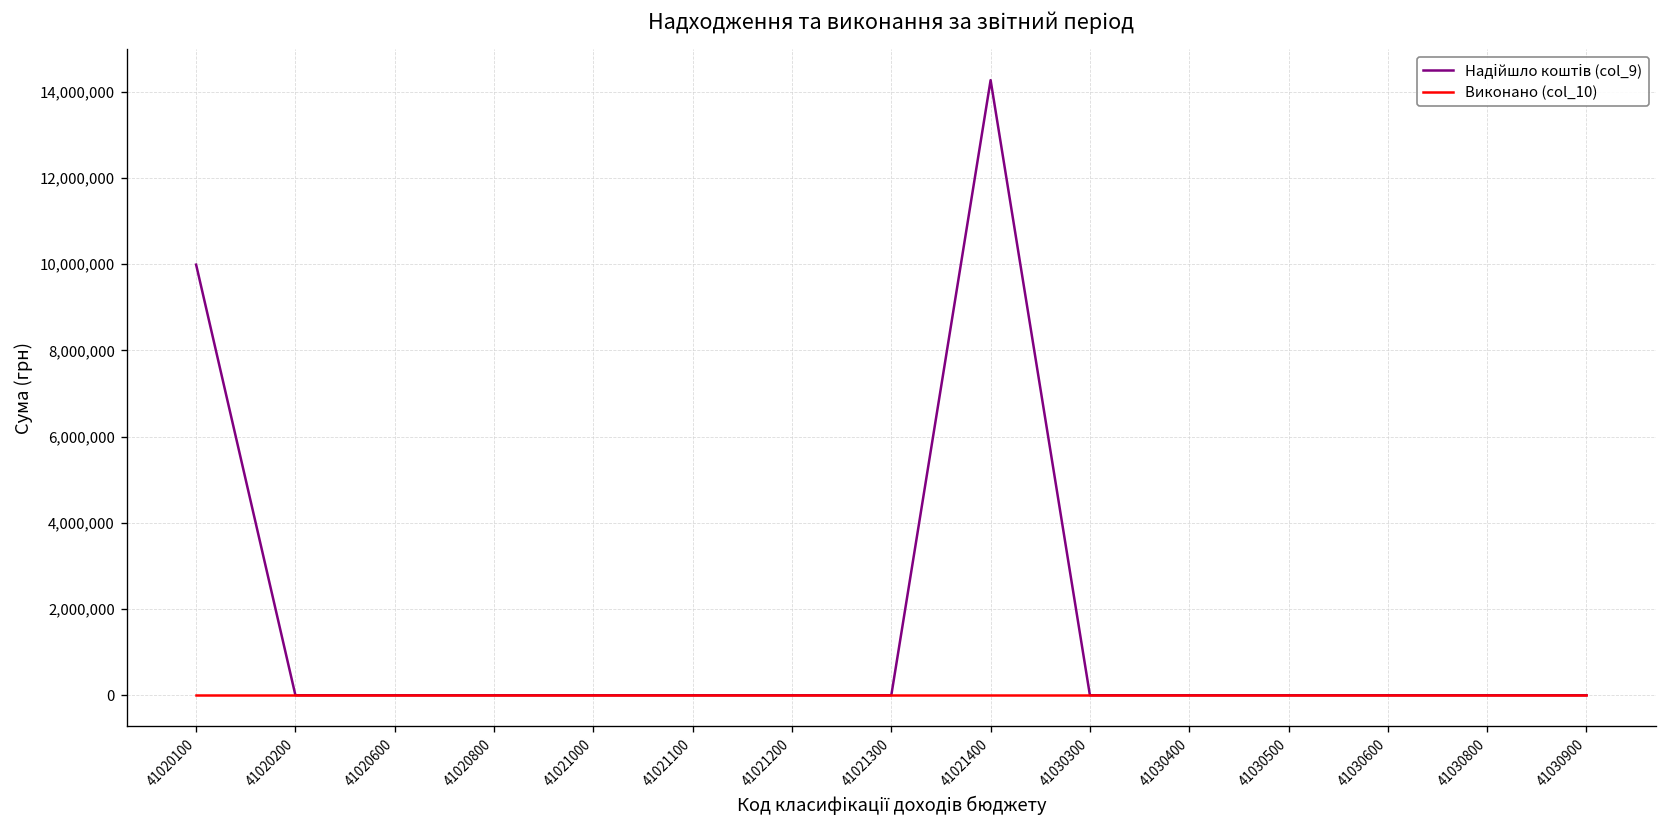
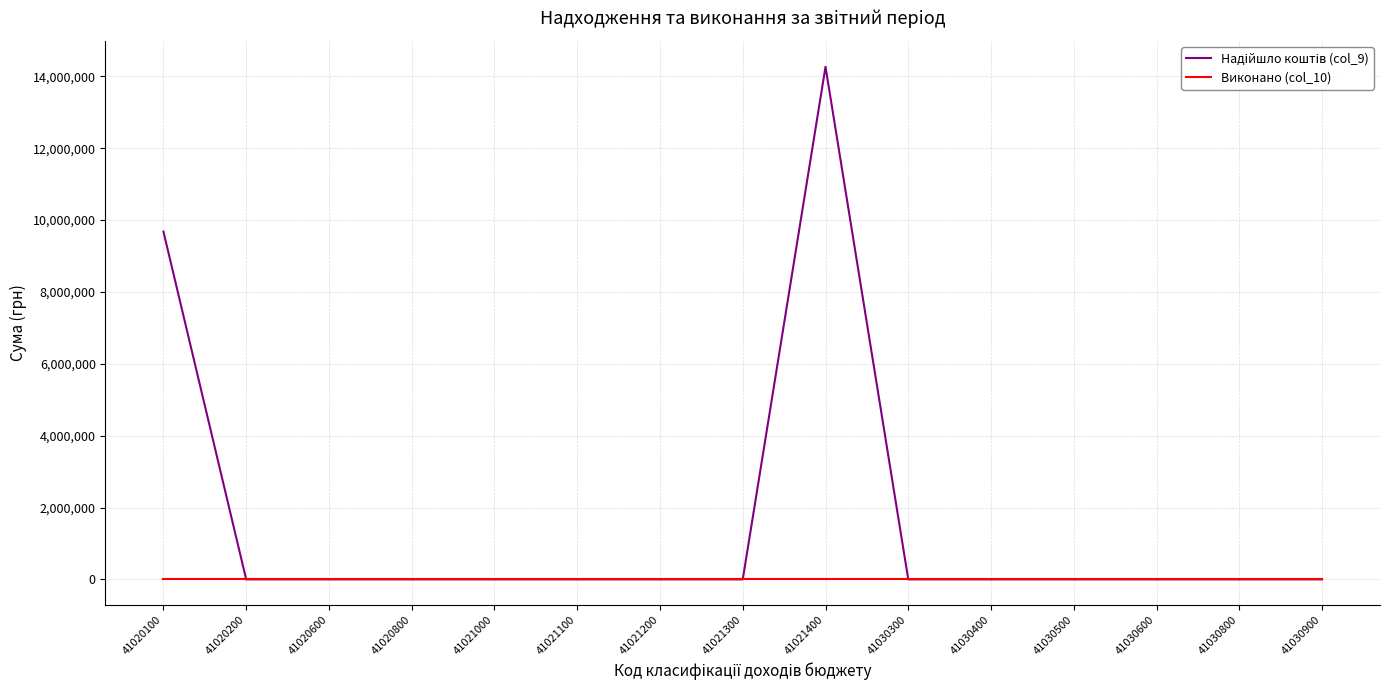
Надійшло коштів (col_9), 41020100: 10,000,000 -> 9,700,000
